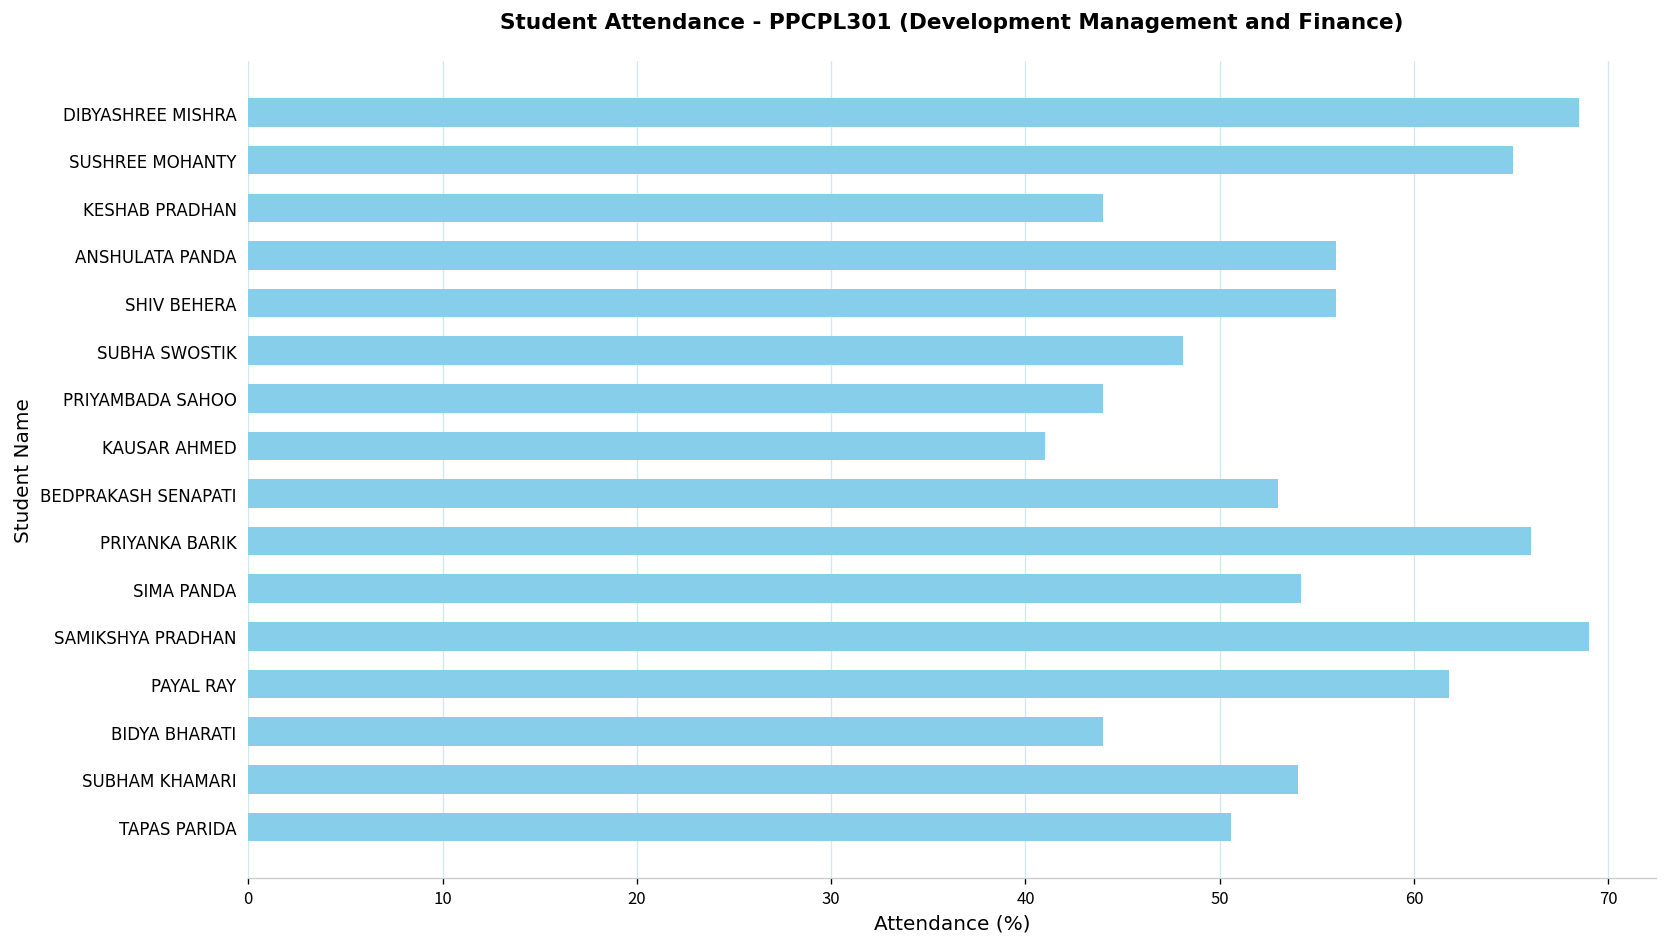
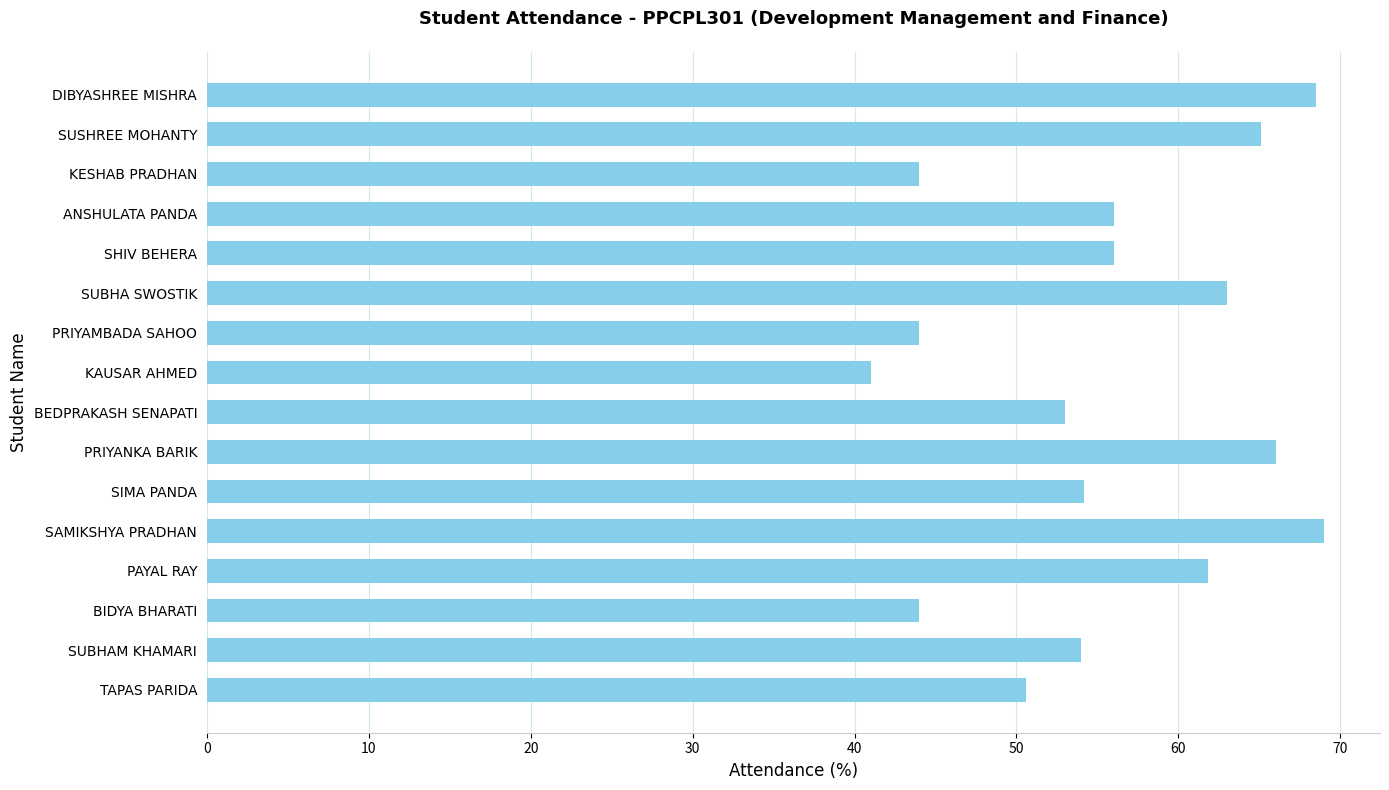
SUBHA SWOSTIK: 48.1 -> 63.0
